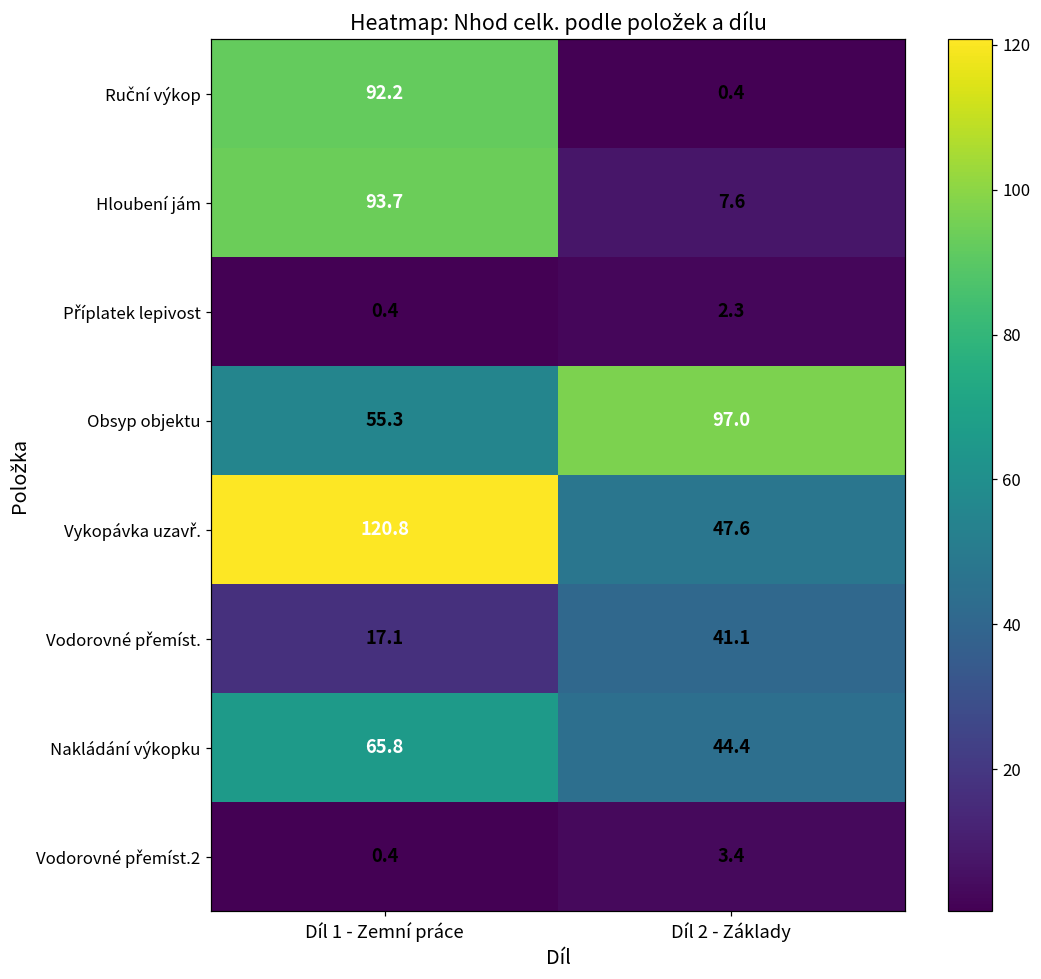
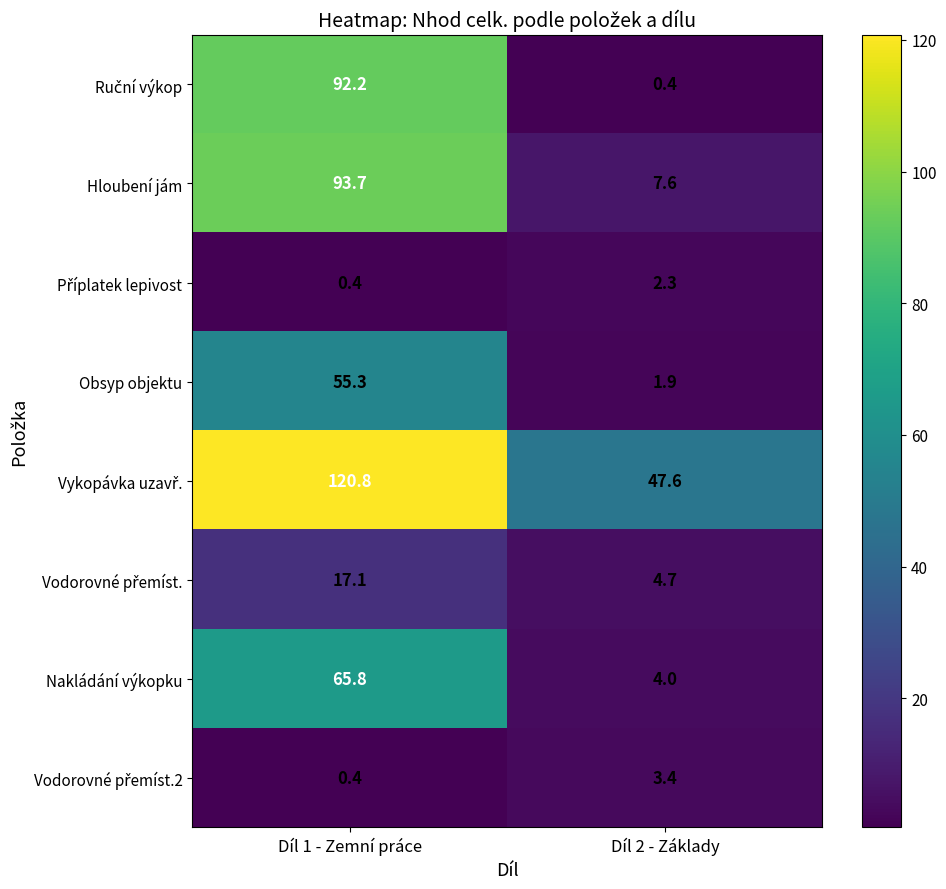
Obsyp objektu, Díl 2 - Základy: 97.0 -> 1.9
Vodorovné přemíst., Díl 2 - Základy: 41.1 -> 4.7
Nakládání výkopku, Díl 2 - Základy: 44.4 -> 4.0
